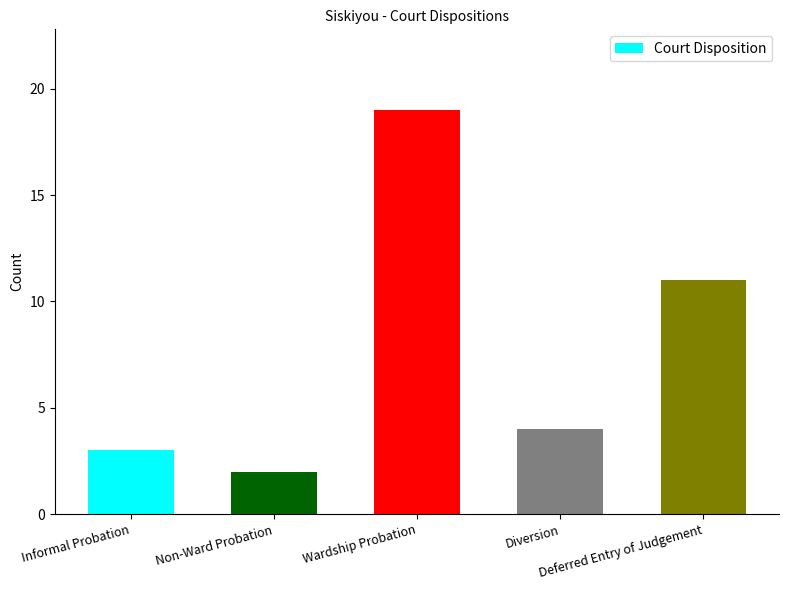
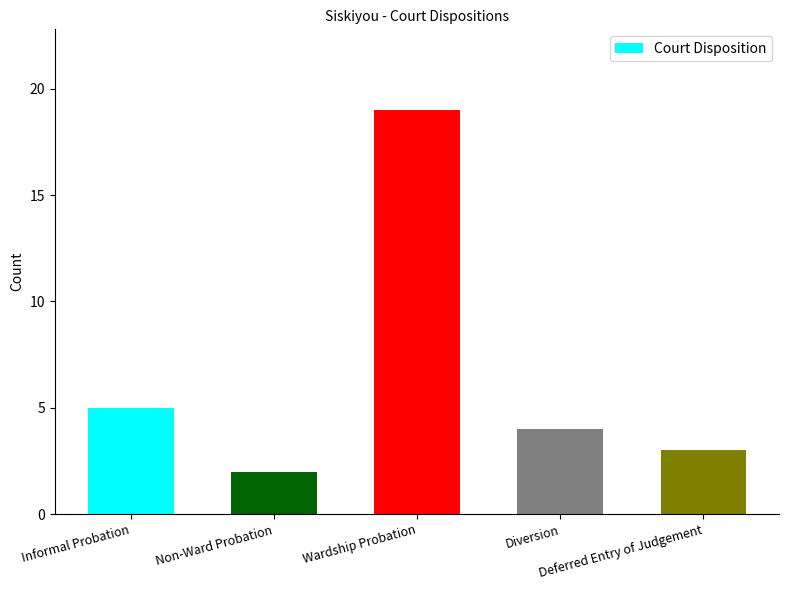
Informal Probation: 3 -> 5
Deferred Entry of Judgement: 11 -> 3
